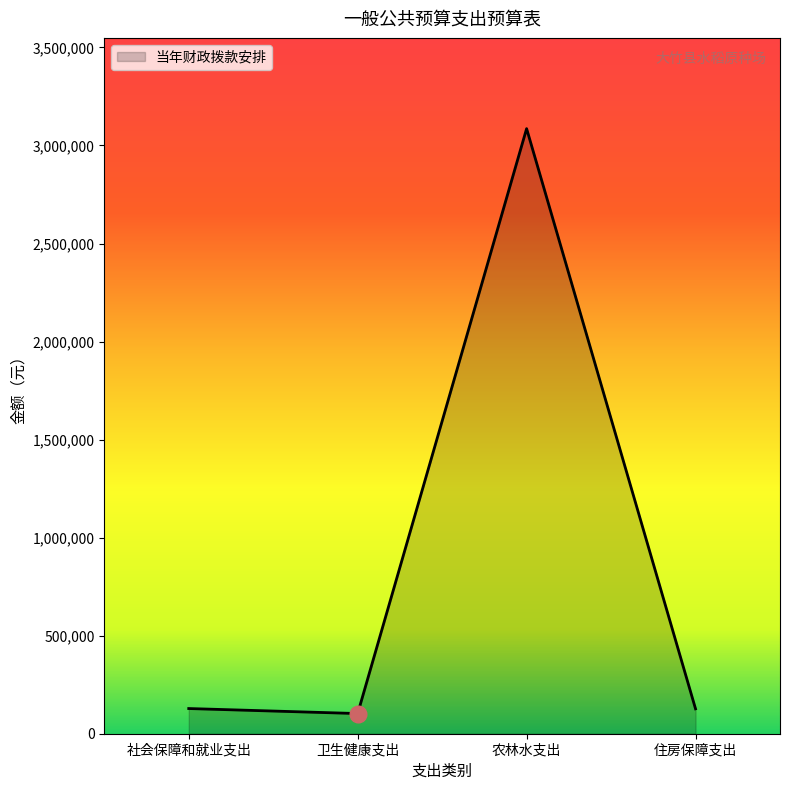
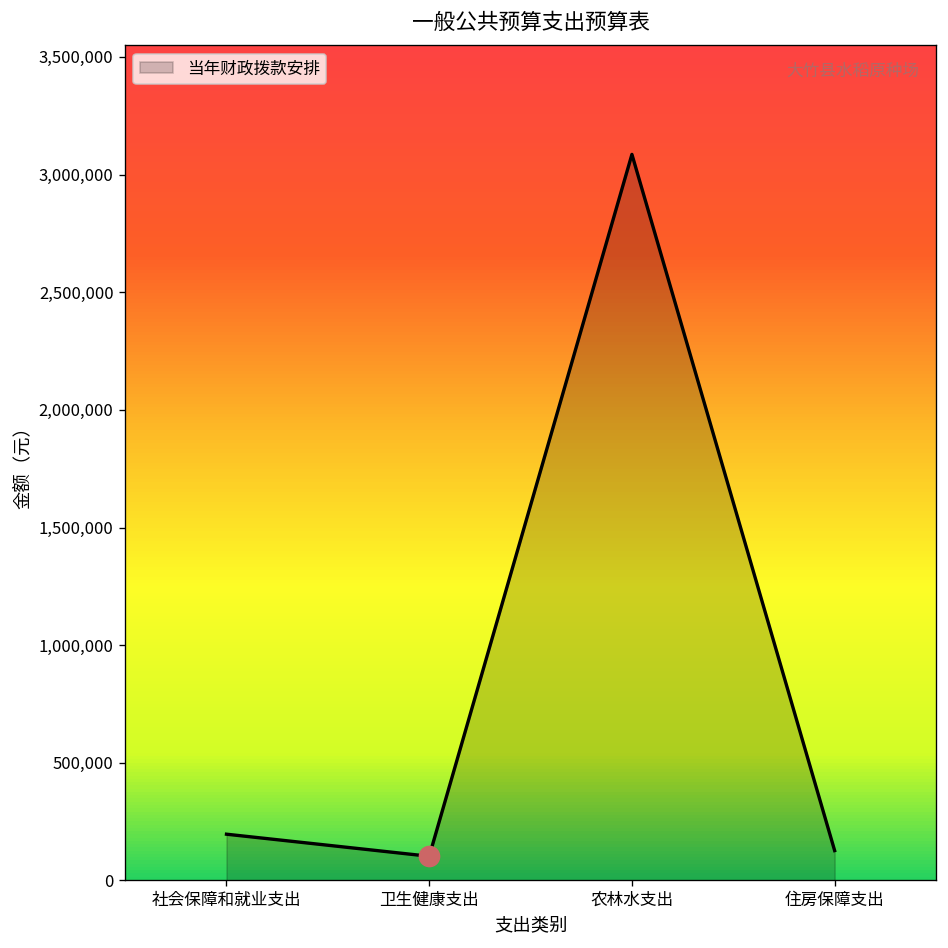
当年财政拨款安排, 社会保障和就业支出: 130,000 -> 200,000
